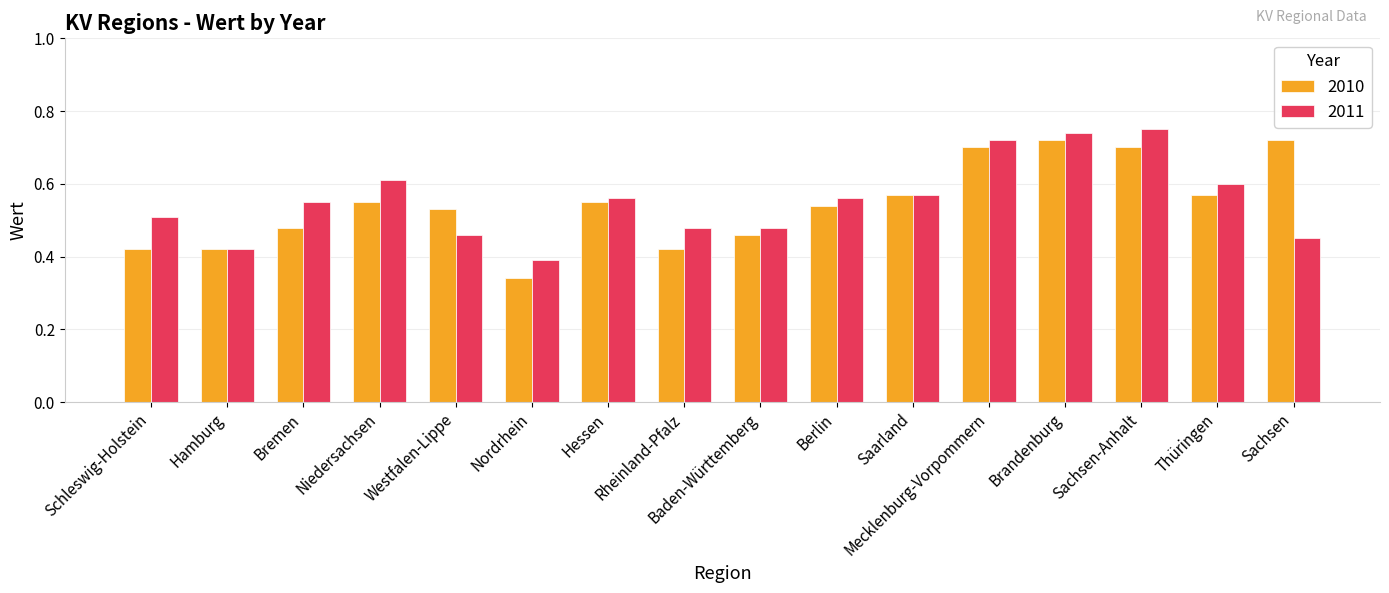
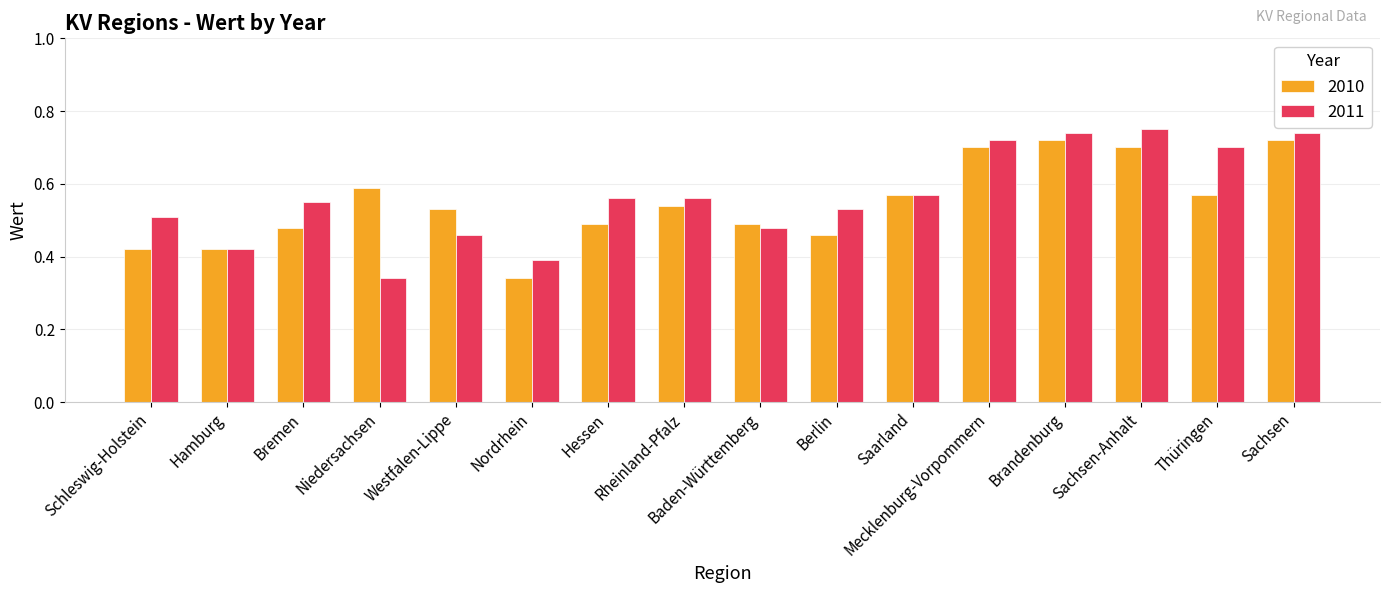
2010, Niedersachsen: 0.55 -> 0.59
2011, Niedersachsen: 0.61 -> 0.34
2010, Hessen: 0.55 -> 0.49
2010, Rheinland-Pfalz: 0.42 -> 0.54
2011, Rheinland-Pfalz: 0.48 -> 0.56
2010, Baden-Württemberg: 0.46 -> 0.49
2010, Berlin: 0.54 -> 0.46
2011, Berlin: 0.56 -> 0.53
2011, Thüringen: 0.6 -> 0.7
2011, Sachsen: 0.45 -> 0.74
